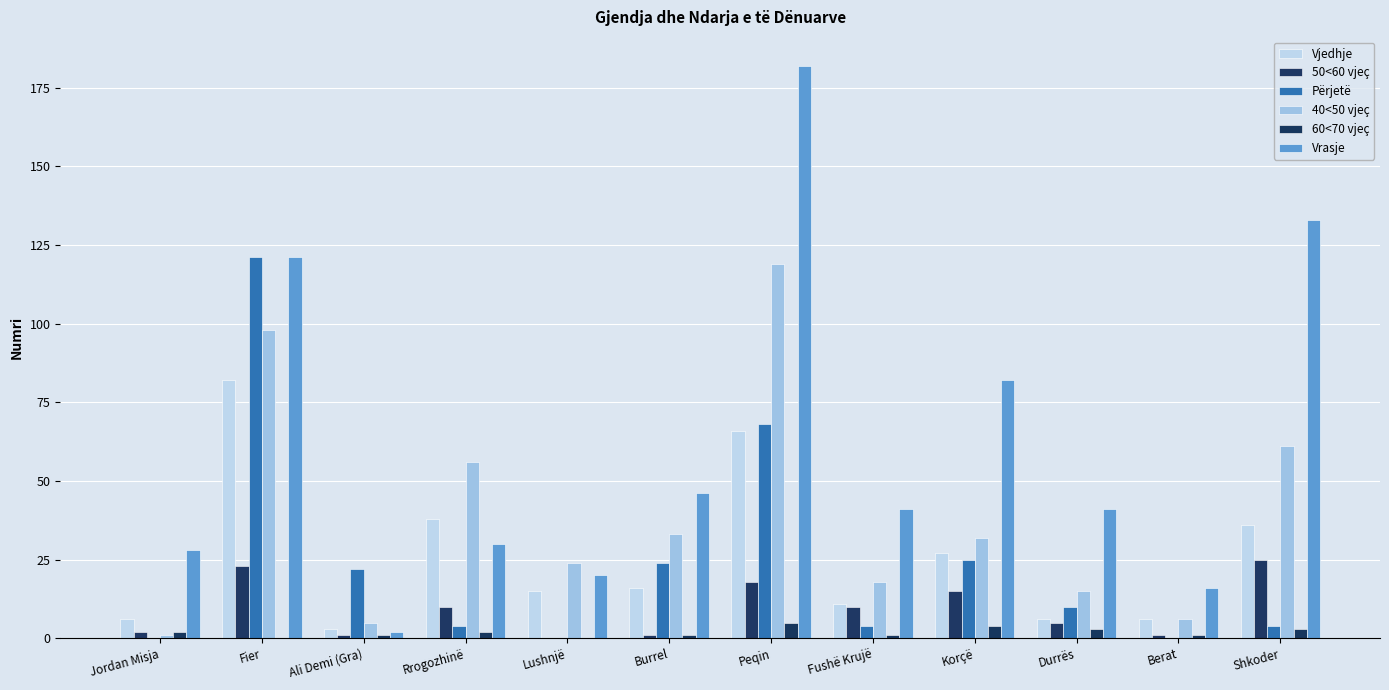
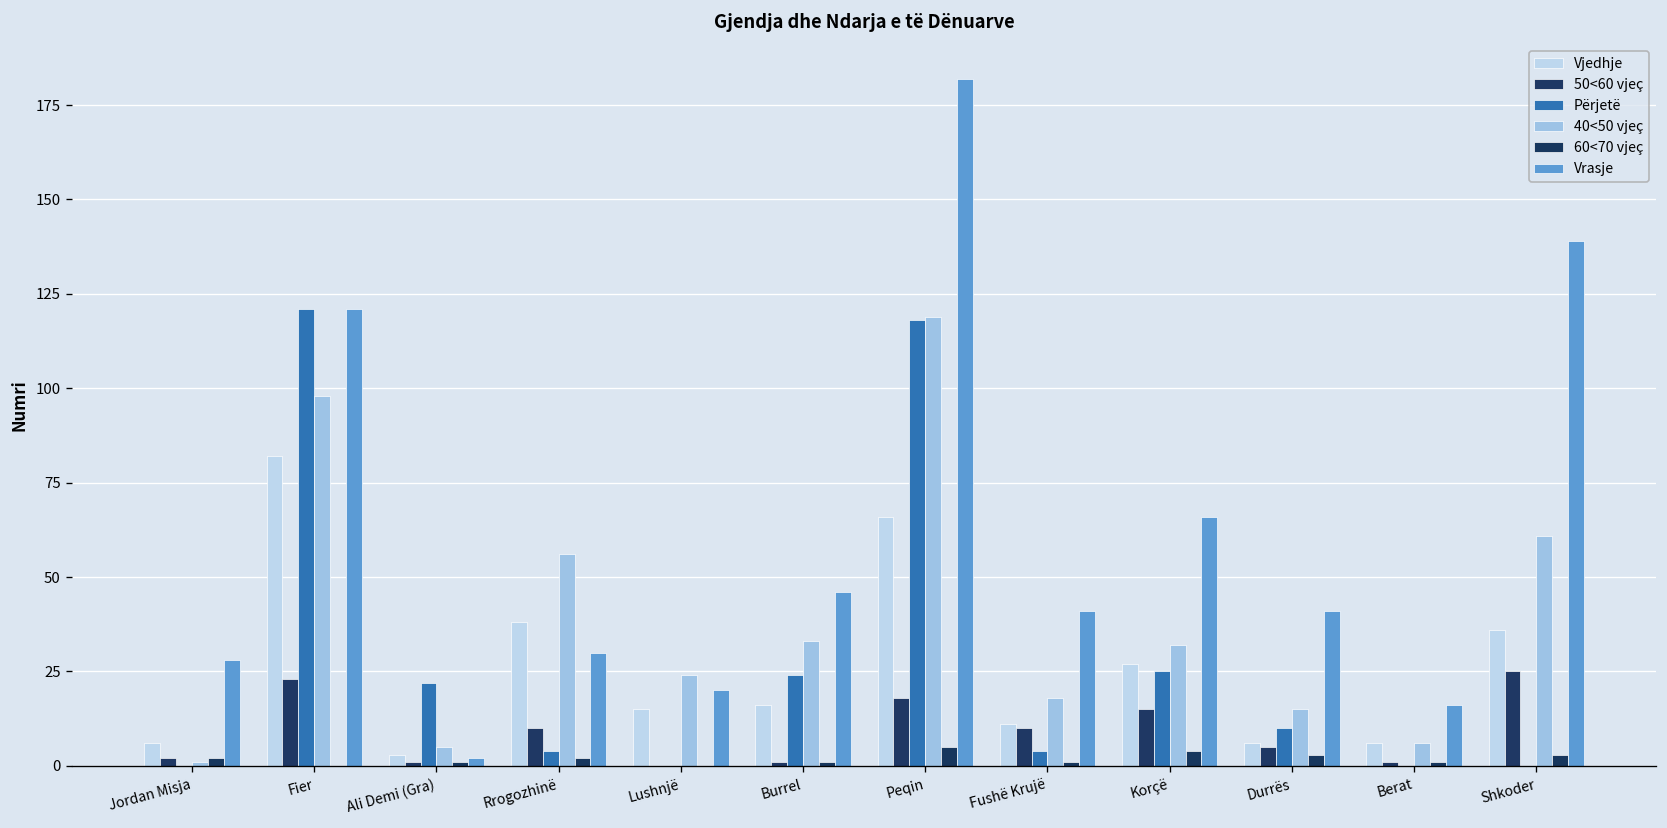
Përjetë, Peqin: 68 -> 118
Vrasje, Korçë: 82 -> 66
Përjetë, Shkoder: 4 -> 0
Vrasje, Shkoder: 133 -> 139
